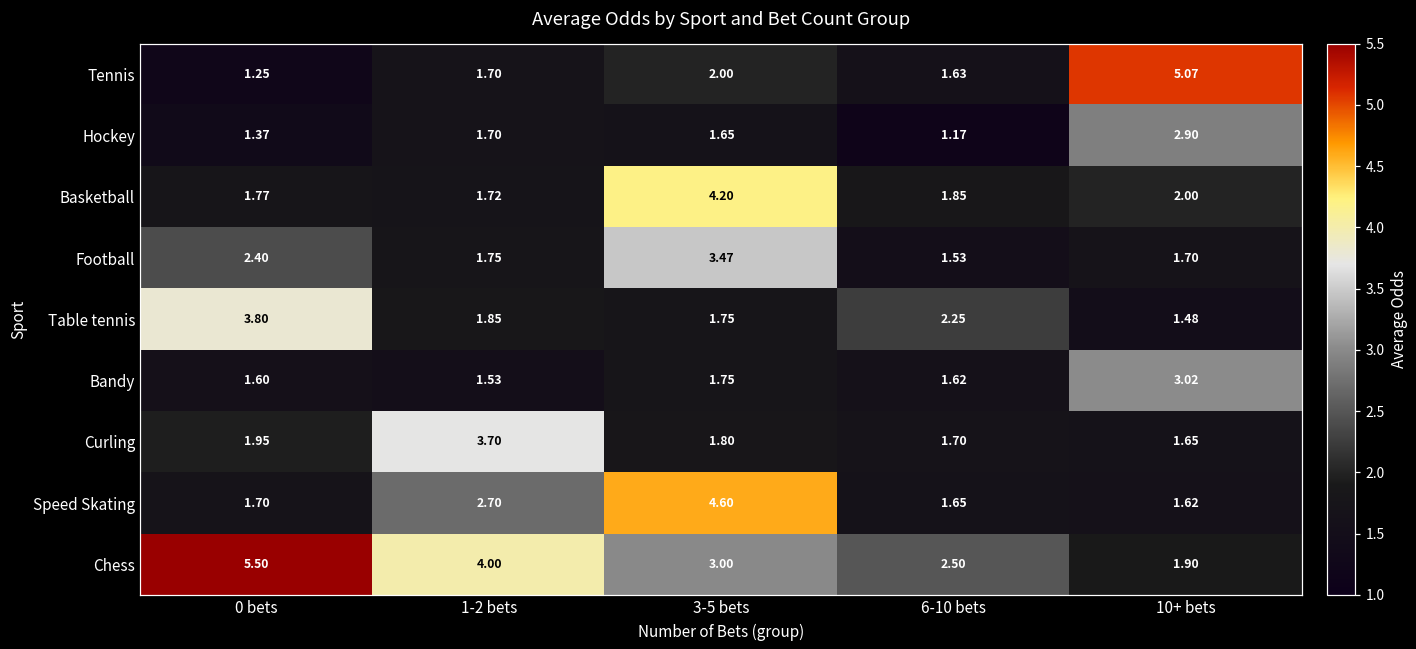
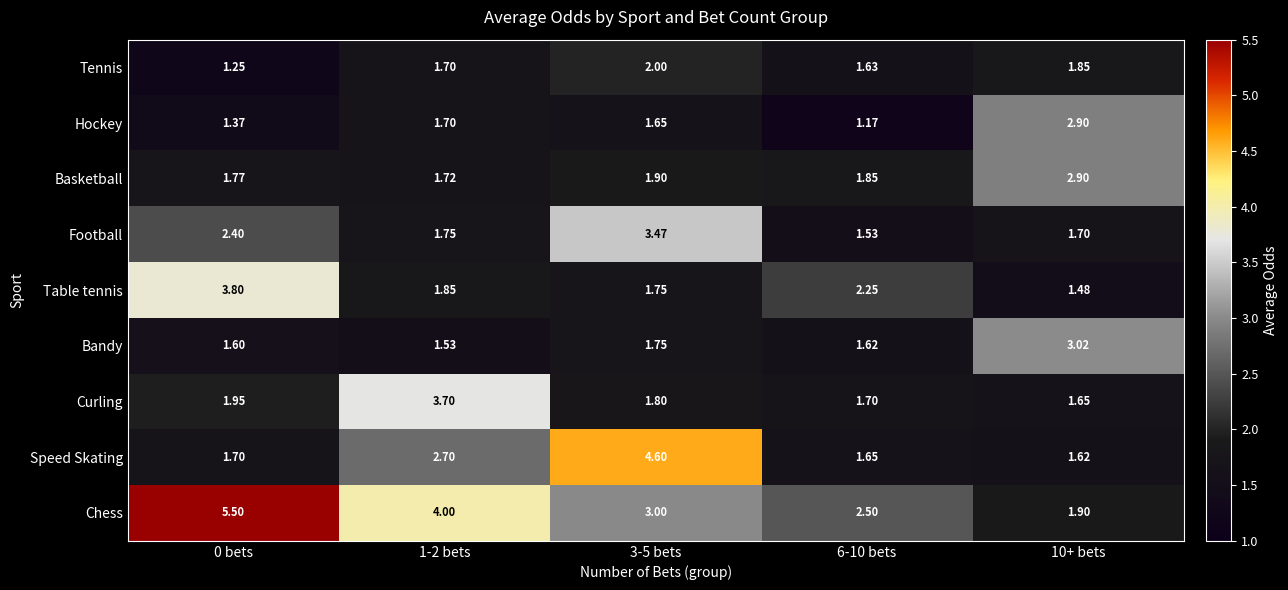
Tennis, 10+ bets: 5.07 -> 1.85
Basketball, 3-5 bets: 4.20 -> 1.90
Basketball, 10+ bets: 2.00 -> 2.90
